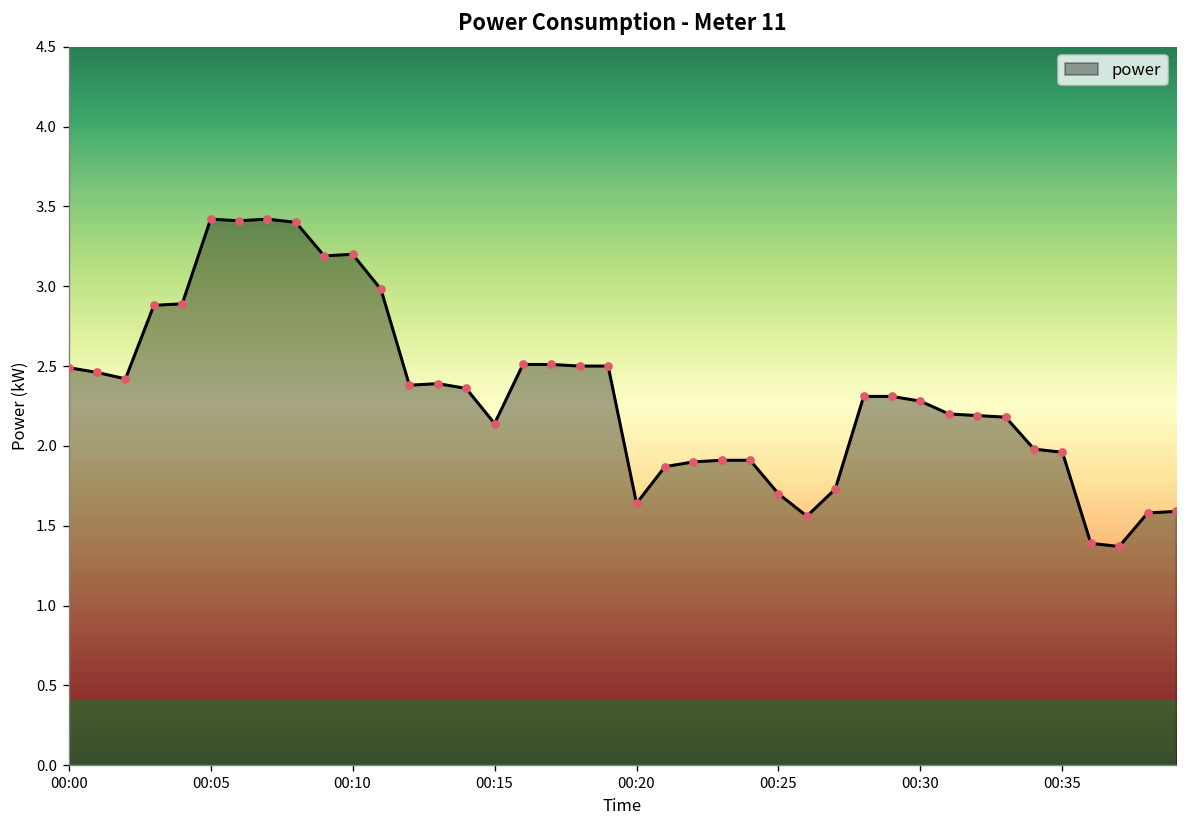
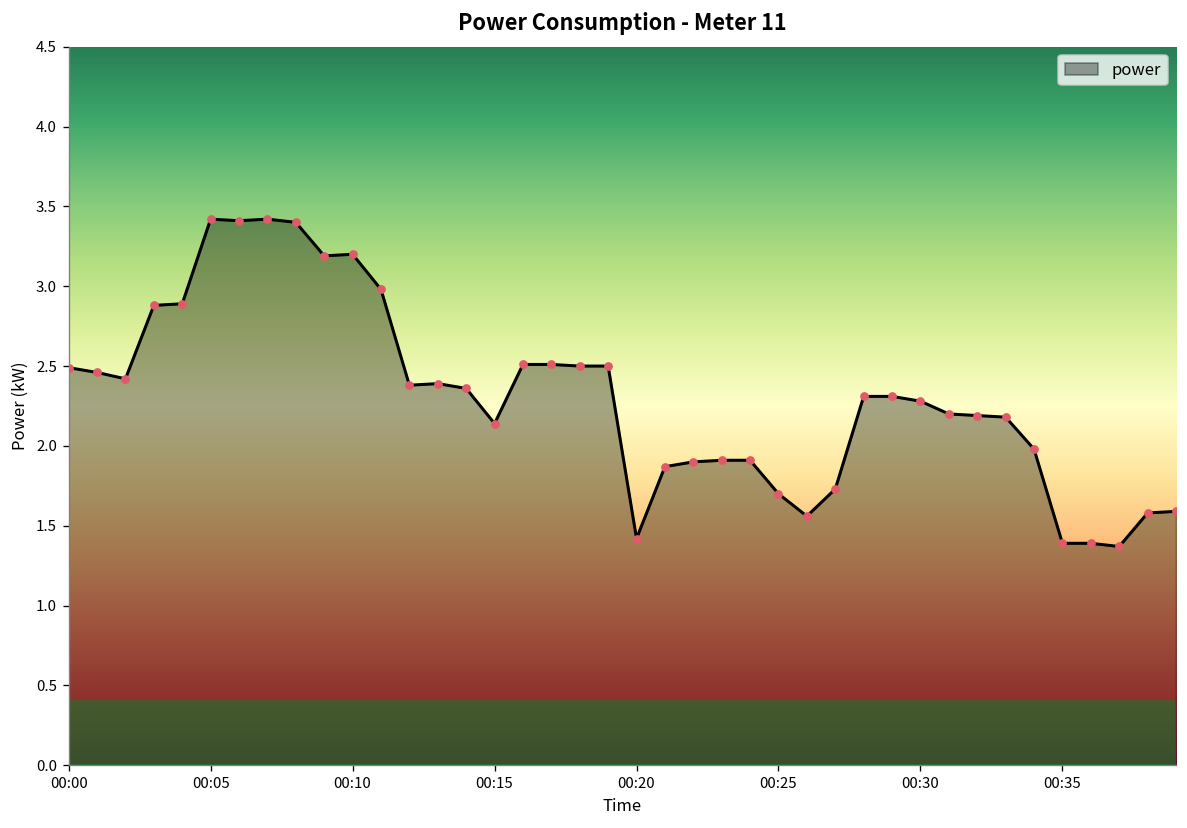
00:20: 1.64 -> 1.42
00:35: 1.96 -> 1.39
